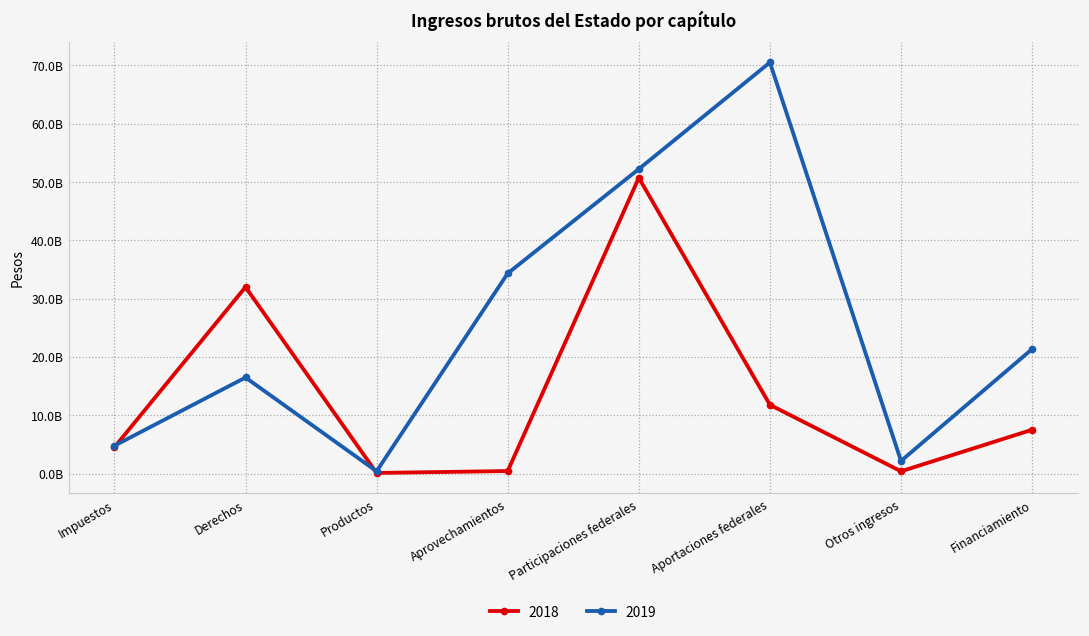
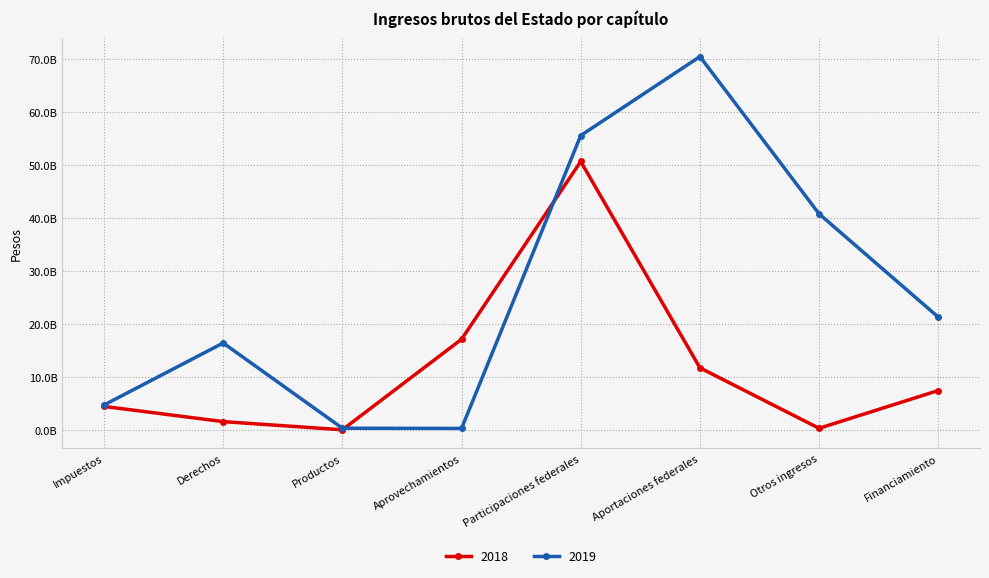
2018, Derechos: 32000000000 -> 2000000000
2018, Aprovechamientos: 0 -> 17000000000
2019, Aprovechamientos: 34000000000 -> 0
2019, Participaciones federales: 52000000000 -> 56000000000
2019, Otros ingresos: 2000000000 -> 41000000000
